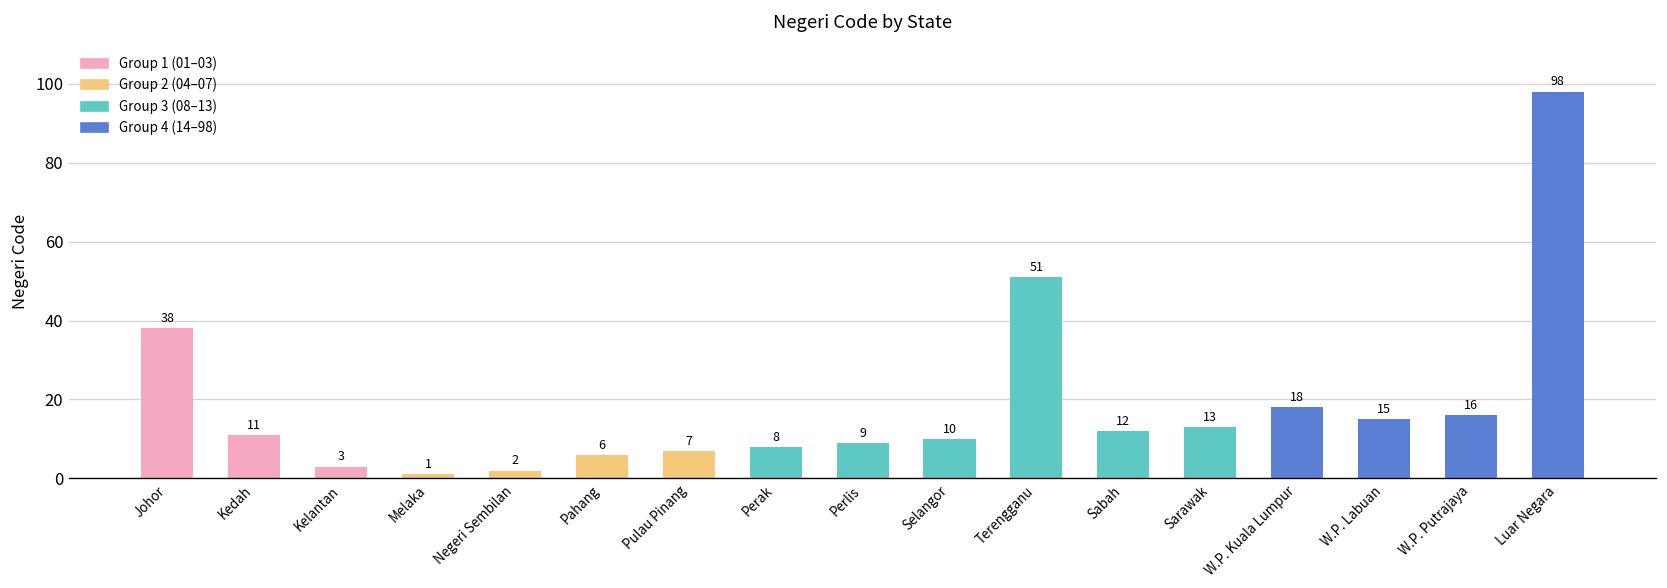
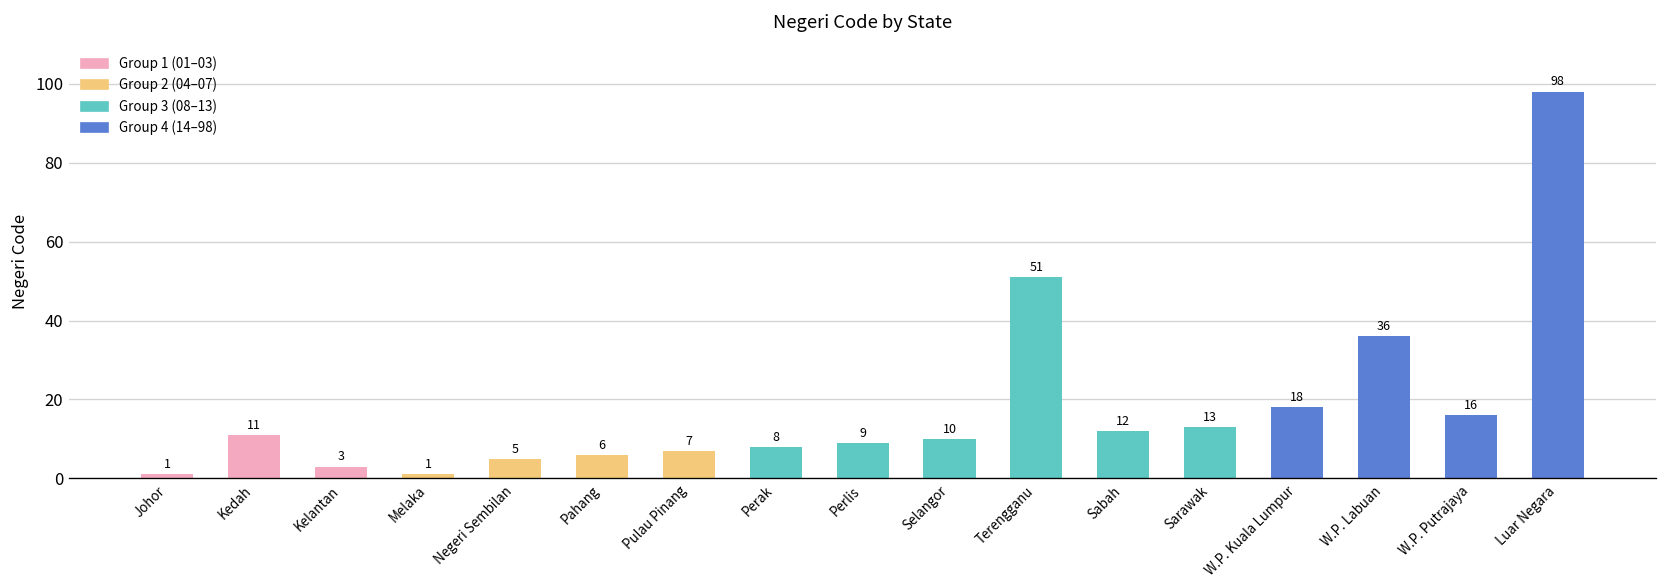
Johor: 38 -> 1
Negeri Sembilan: 2 -> 5
W.P. Labuan: 15 -> 36
